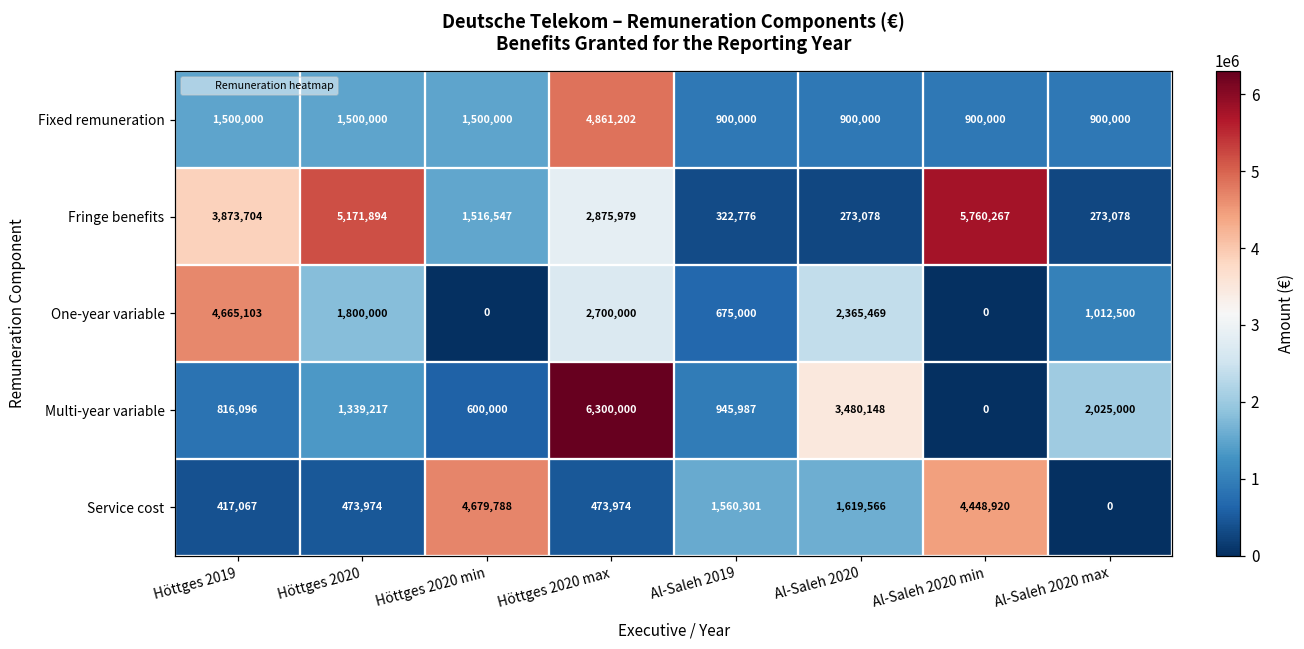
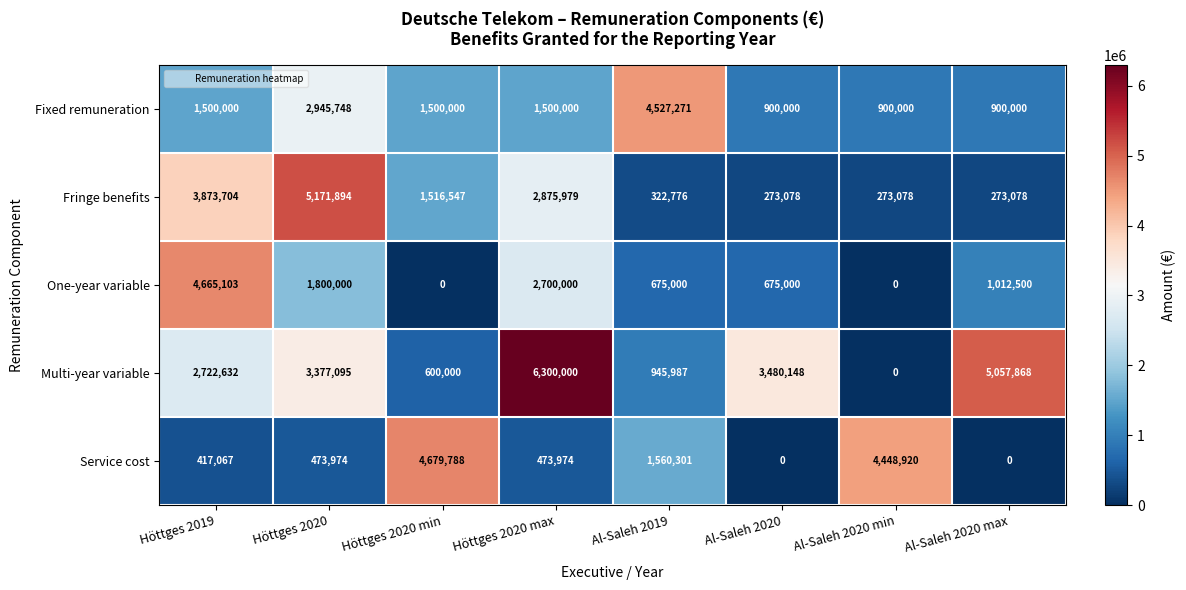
Fixed remuneration, Höttges 2020: 1,500,000 -> 2,945,748
Fixed remuneration, Höttges 2020 max: 4,861,202 -> 1,500,000
Fixed remuneration, Al-Saleh 2019: 900,000 -> 4,527,271
Fringe benefits, Al-Saleh 2020 min: 5,760,267 -> 273,078
One-year variable, Al-Saleh 2020: 2,365,469 -> 675,000
Multi-year variable, Höttges 2019: 816,096 -> 2,722,632
Multi-year variable, Höttges 2020: 1,339,217 -> 3,377,095
Multi-year variable, Al-Saleh 2020 max: 2,025,000 -> 5,057,868
Service cost, Al-Saleh 2020: 1,619,566 -> 0
